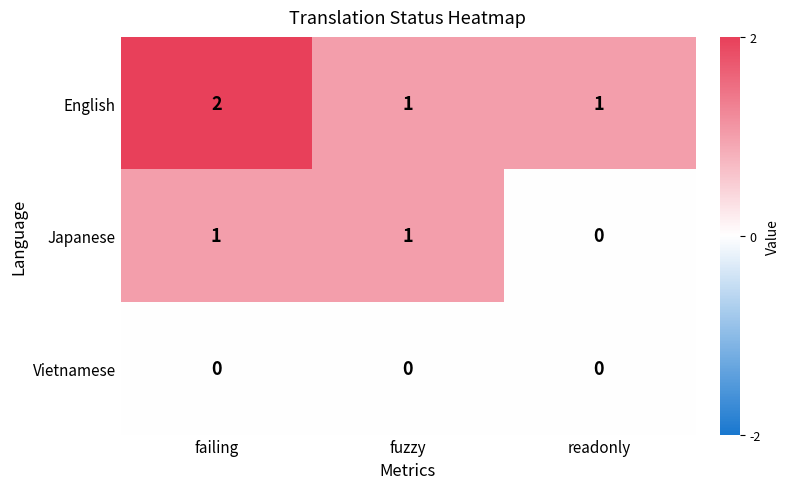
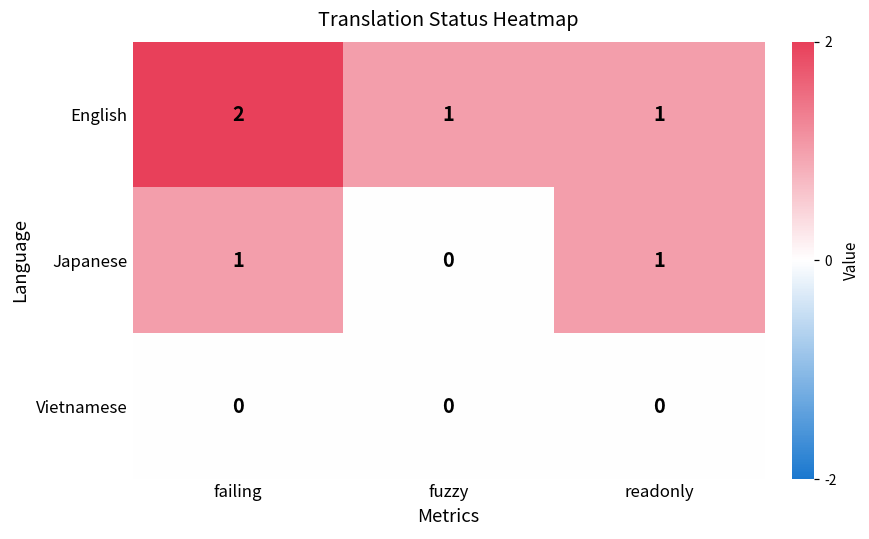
Japanese, fuzzy: 1 -> 0
Japanese, readonly: 0 -> 1
